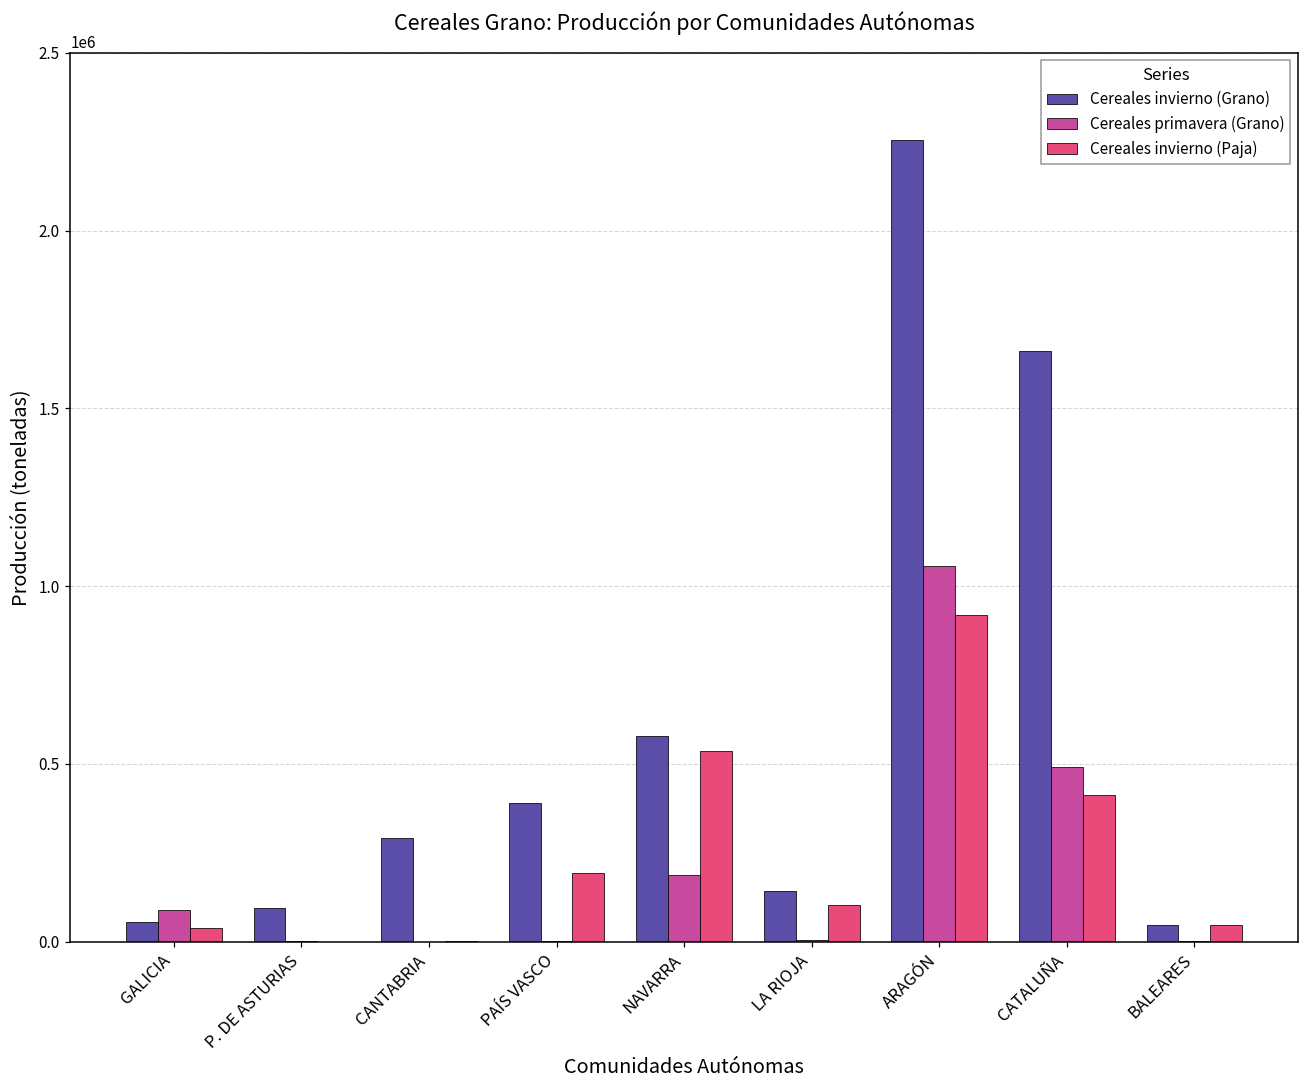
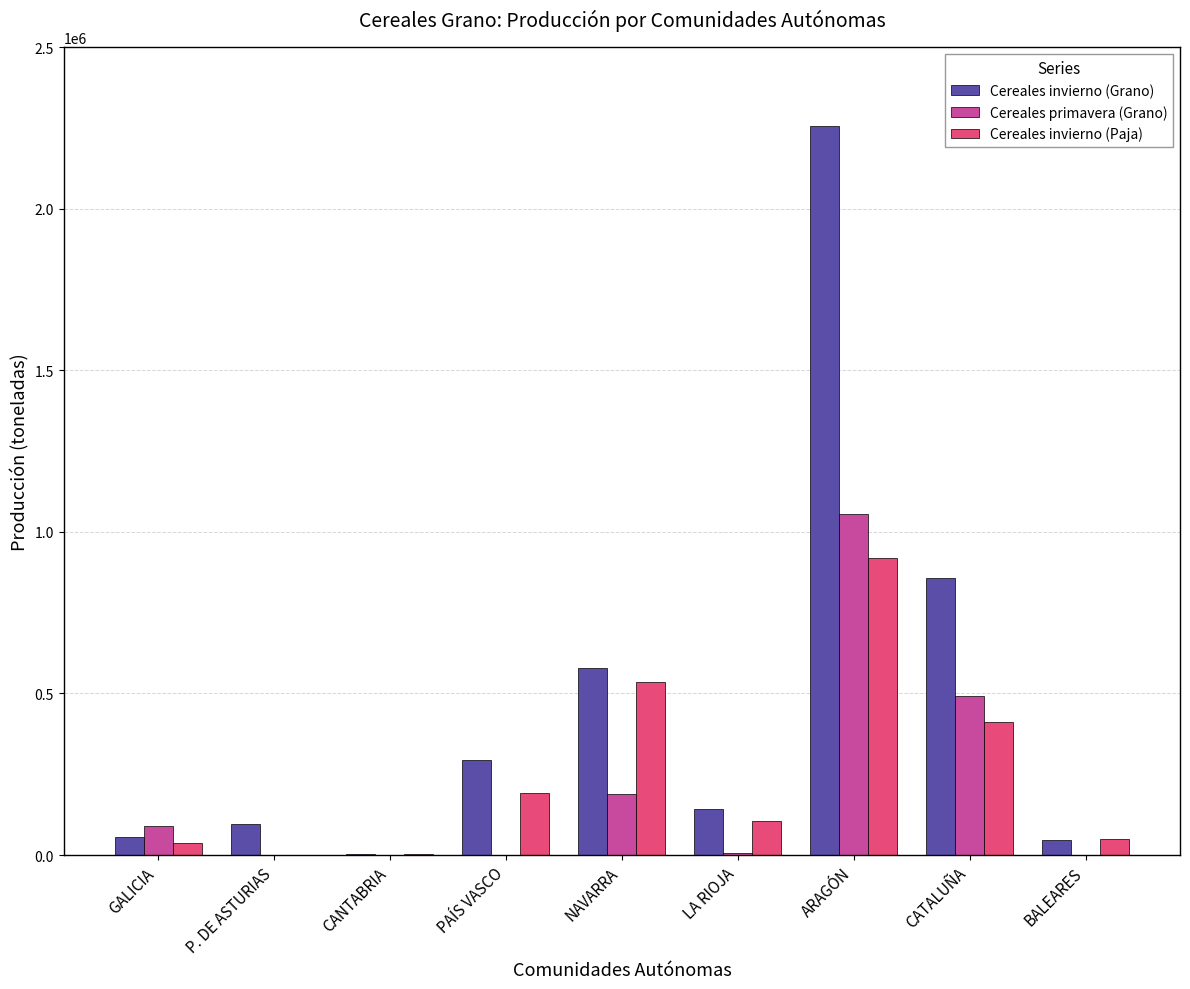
Cereales invierno (Grano), CANTABRIA: 290000 -> 0
Cereales invierno (Grano), PAÍS VASCO: 390000 -> 290000
Cereales invierno (Grano), CATALUÑA: 1660000 -> 860000
